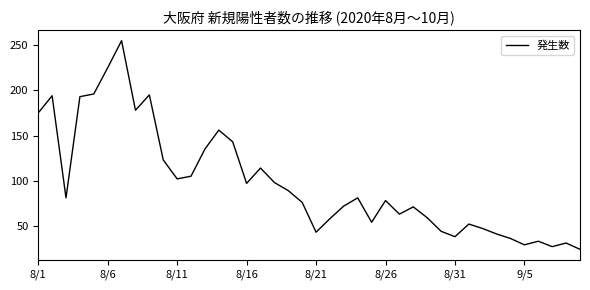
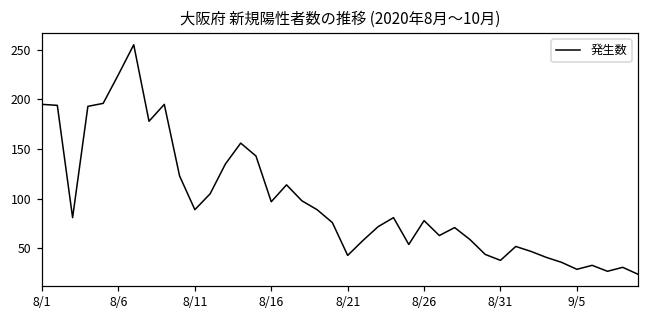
8/1: 180 -> 200
8/11: 100 -> 90
